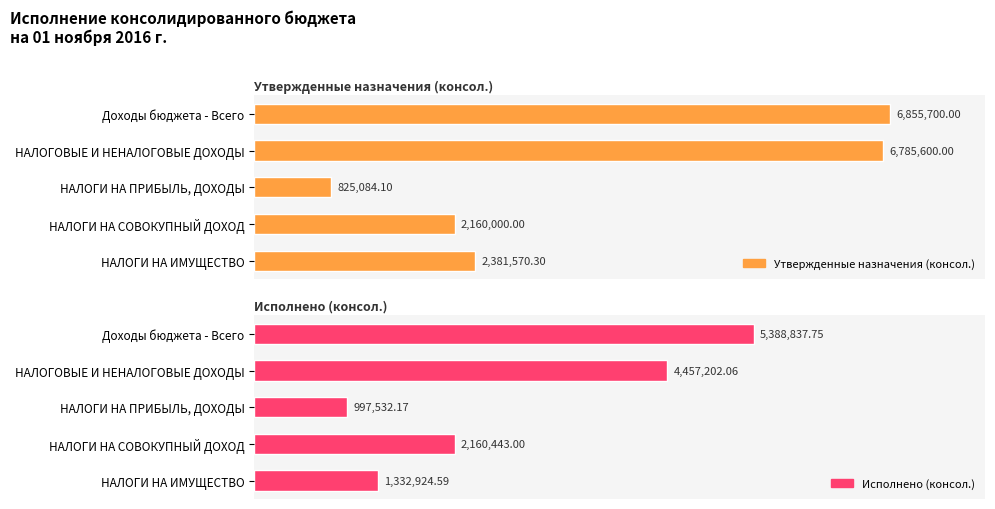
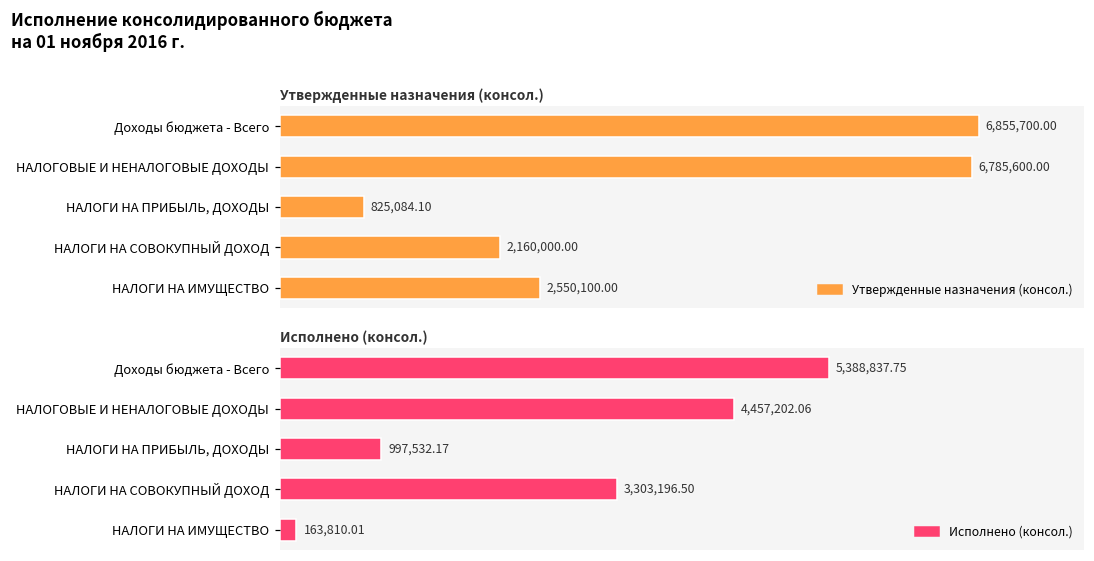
Утвержденные назначения (консол.), НАЛОГИ НА ИМУЩЕСТВО: 2,381,570.30 -> 2,550,100.00
Исполнено (консол.), НАЛОГИ НА СОВОКУПНЫЙ ДОХОД: 2,160,443.00 -> 3,303,196.50
Исполнено (консол.), НАЛОГИ НА ИМУЩЕСТВО: 1,332,924.59 -> 163,810.01
